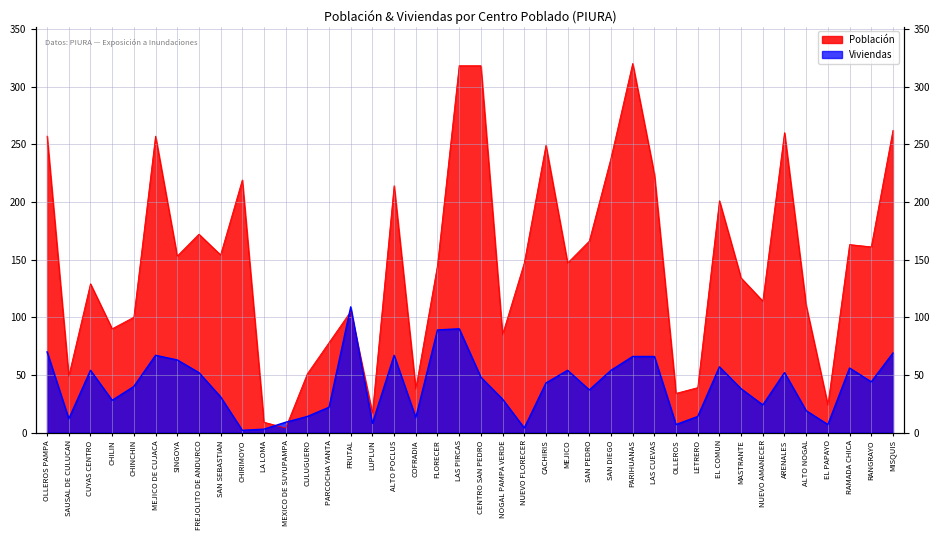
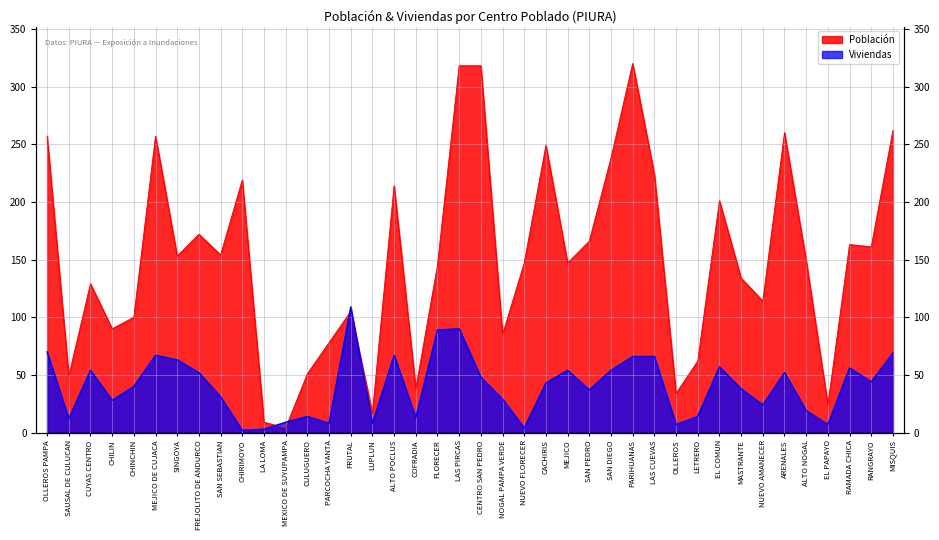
Viviendas, PARCOCHA YANTA: 22 -> 8
Población, LETRERO: 39 -> 62
Población, ALTO NOGAL: 110 -> 149
